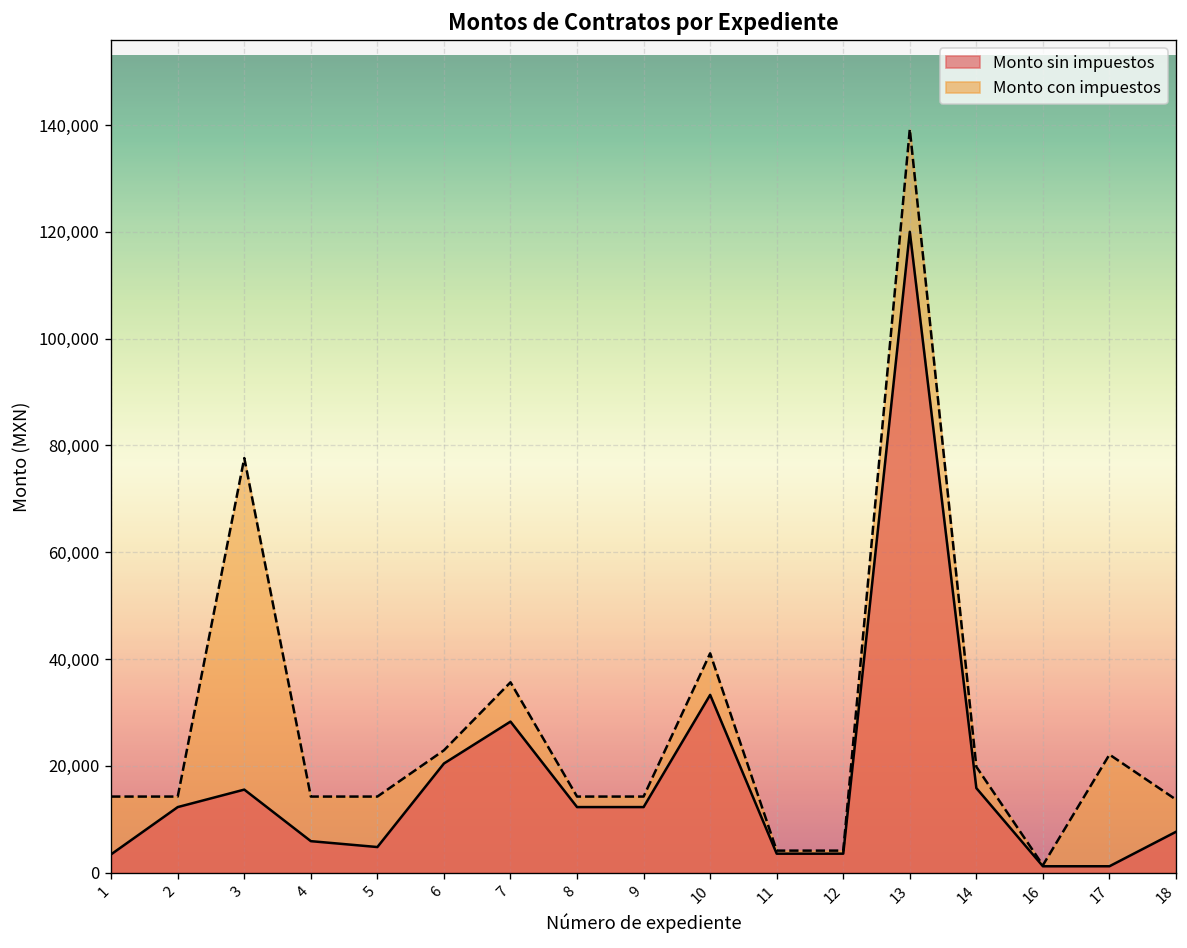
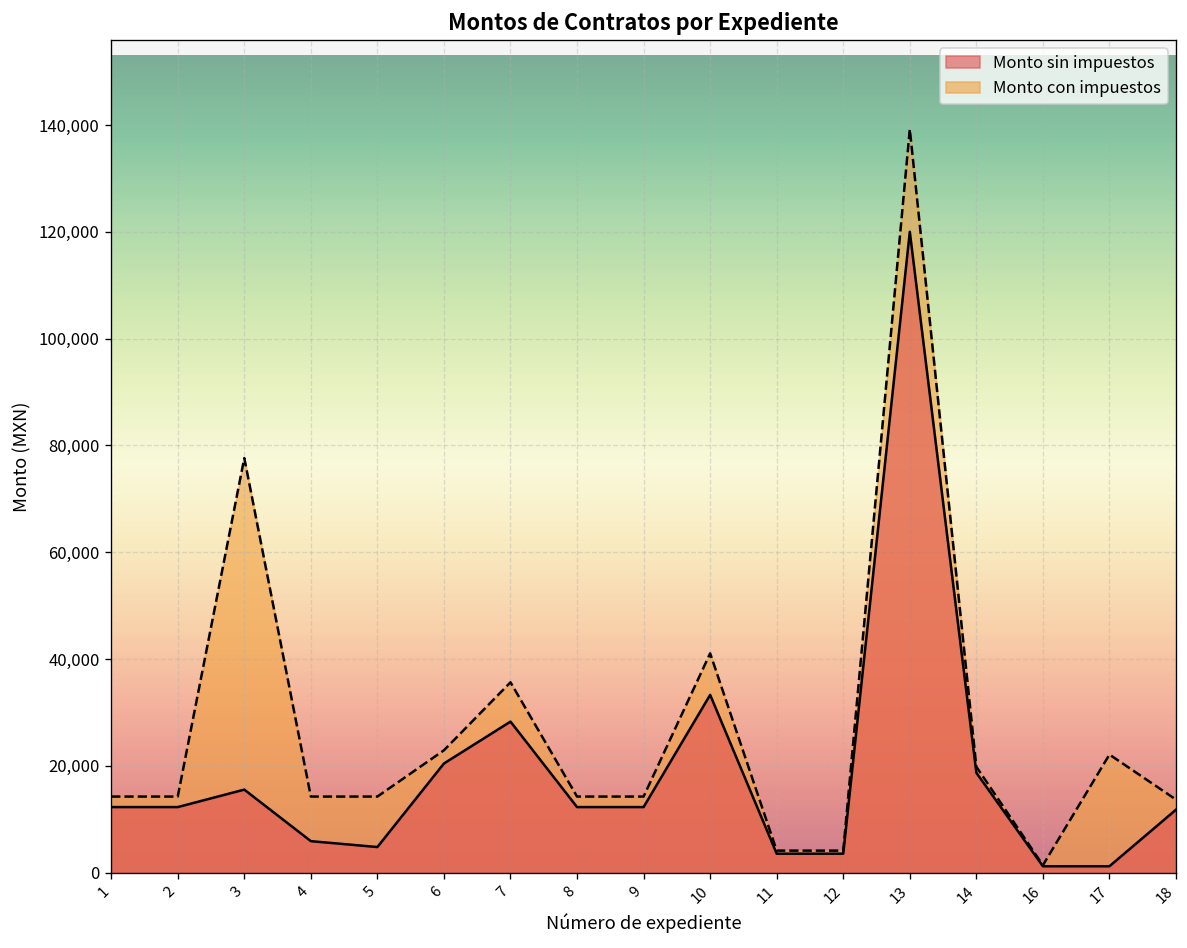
Monto sin impuestos, 1: 3,000 -> 12,000
Monto sin impuestos, 14: 16,000 -> 19,000
Monto sin impuestos, 18: 8,000 -> 12,000
